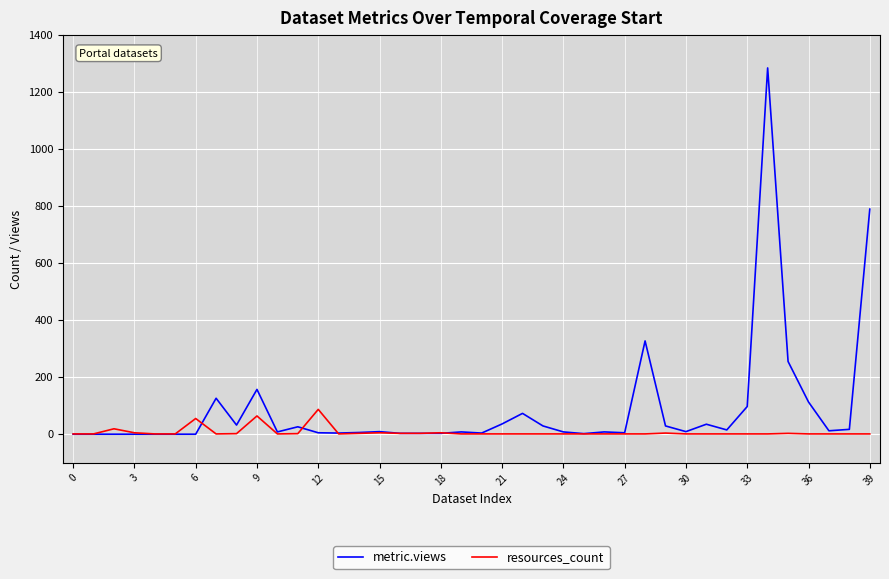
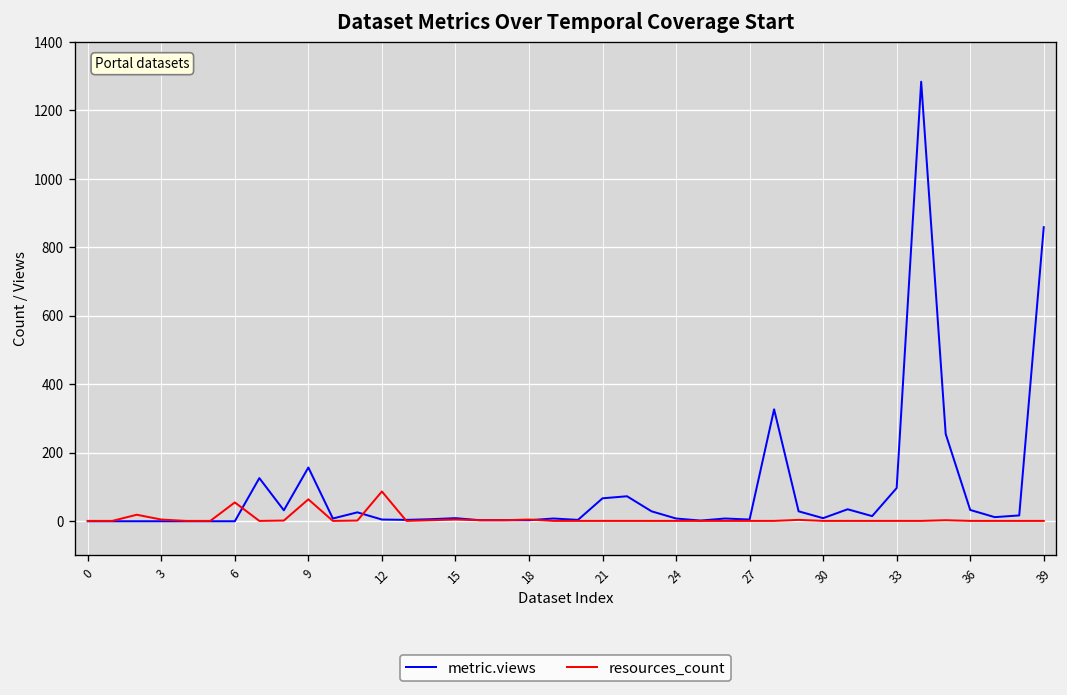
metric.views, 21: 40 -> 70
metric.views, 36: 110 -> 30
metric.views, 39: 790 -> 860
